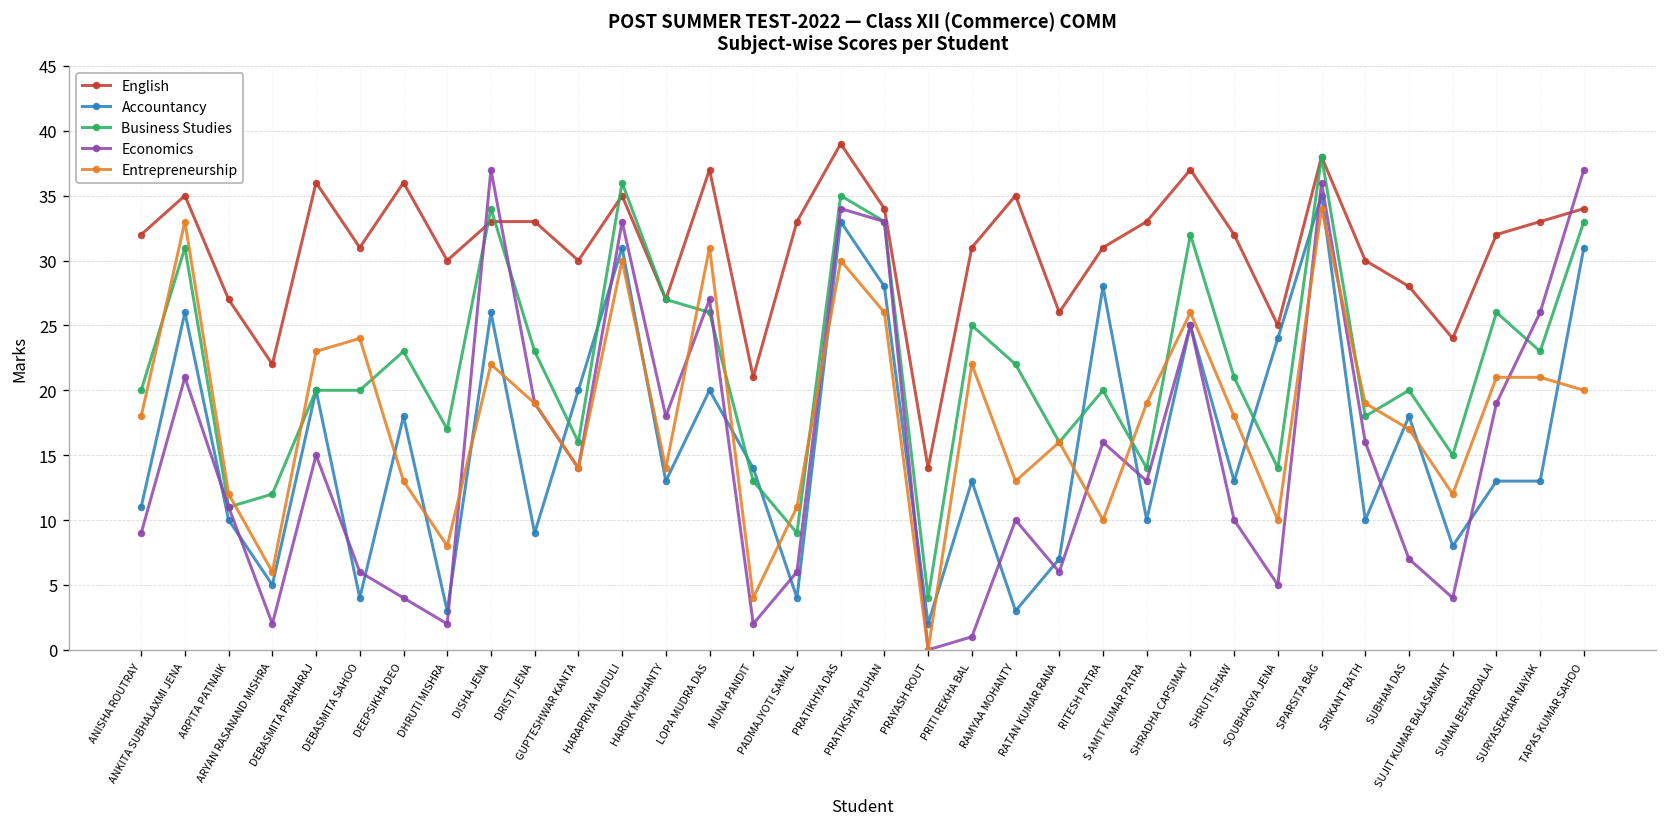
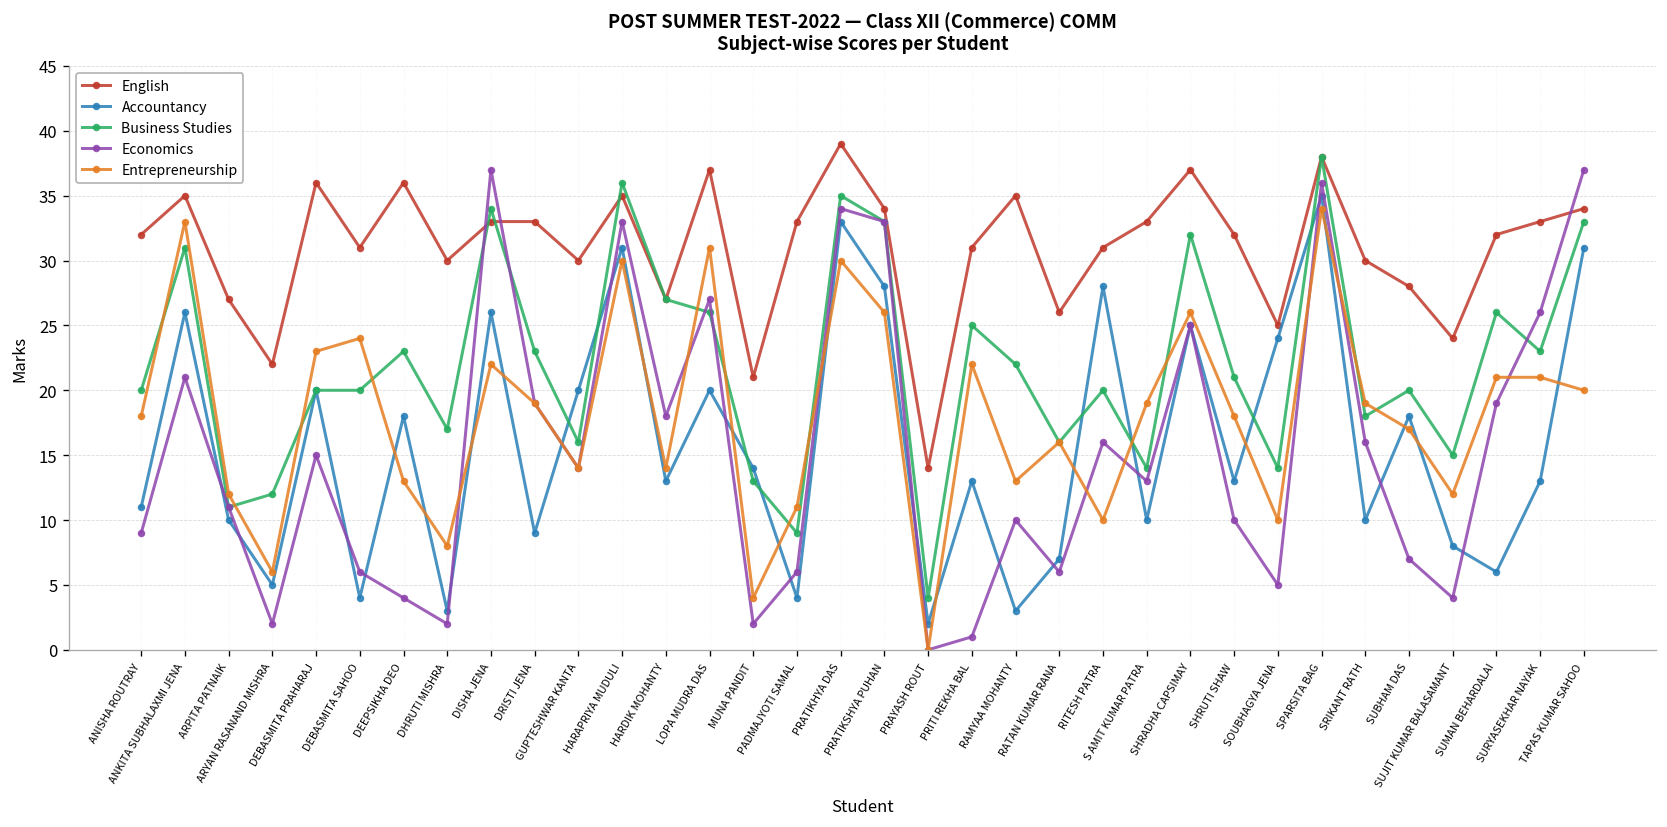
Accountancy, SUMAN BEHARDALAI: 13 -> 6
